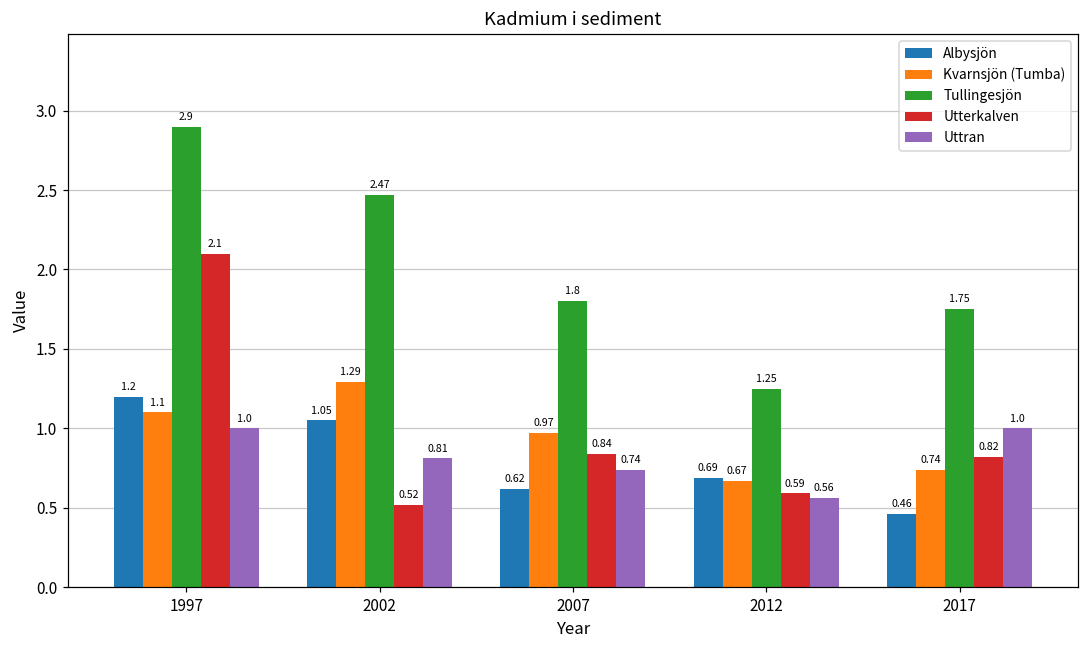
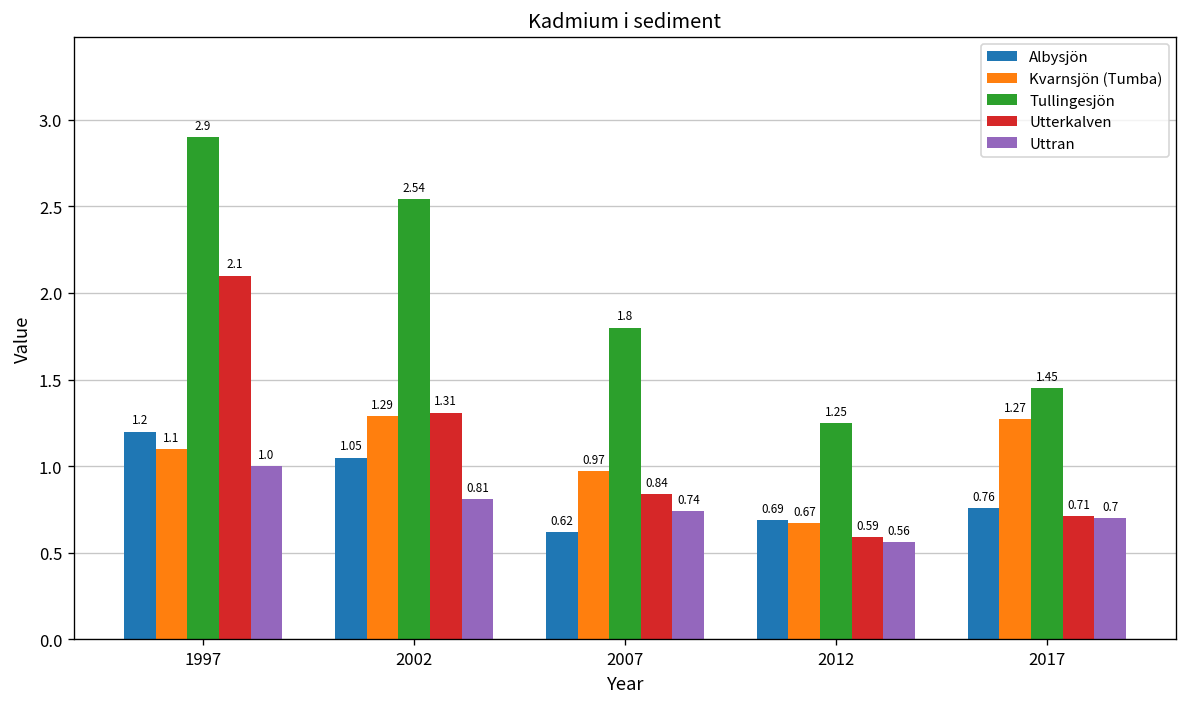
Tullingesjön, 2002: 2.47 -> 2.54
Utterkalven, 2002: 0.52 -> 1.31
Albysjön, 2017: 0.46 -> 0.76
Kvarnsjön (Tumba), 2017: 0.74 -> 1.27
Tullingesjön, 2017: 1.75 -> 1.45
Utterkalven, 2017: 0.82 -> 0.71
Uttran, 2017: 1.0 -> 0.7
